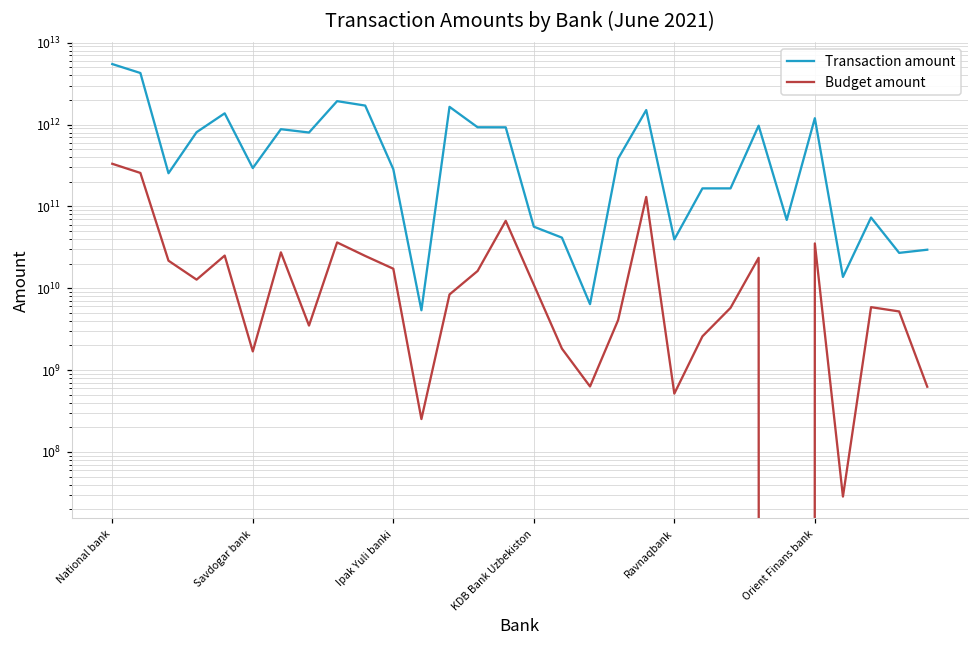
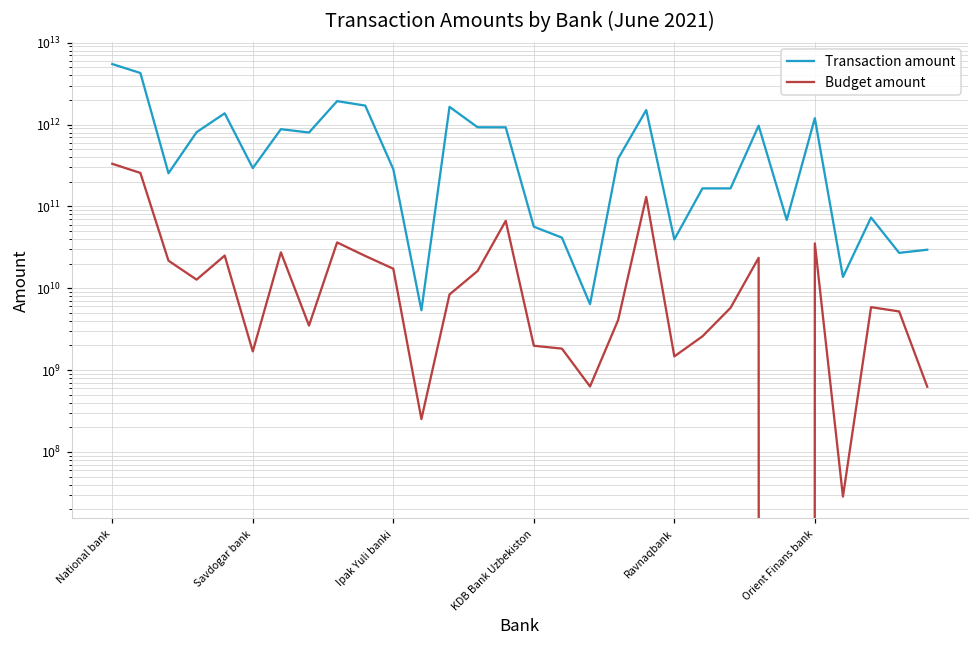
Budget amount, KDB Bank Uzbekiston: 11000000000 -> 2000000000
Budget amount, Ravnaqbank: 500000000 -> 1500000000
